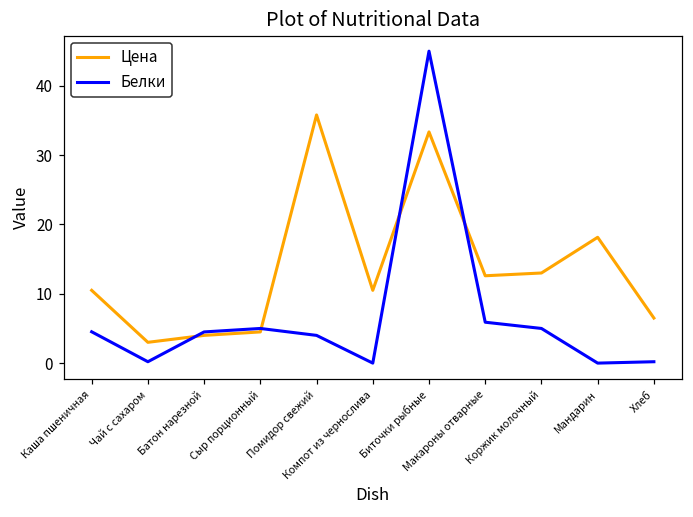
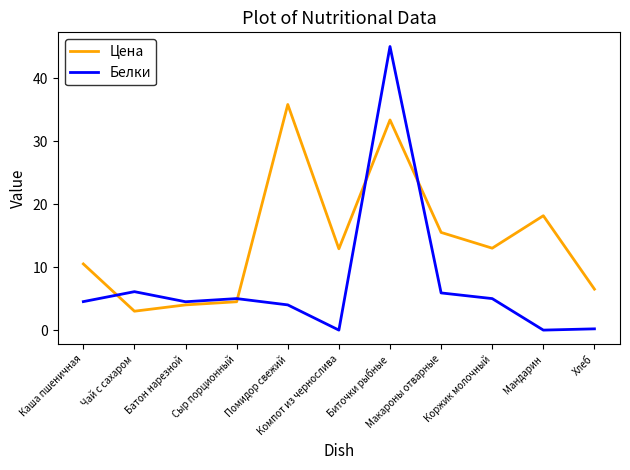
Белки, Чай с сахаром: 0 -> 6
Цена, Компот из чернослива: 11 -> 13
Цена, Макароны отварные: 13 -> 16
